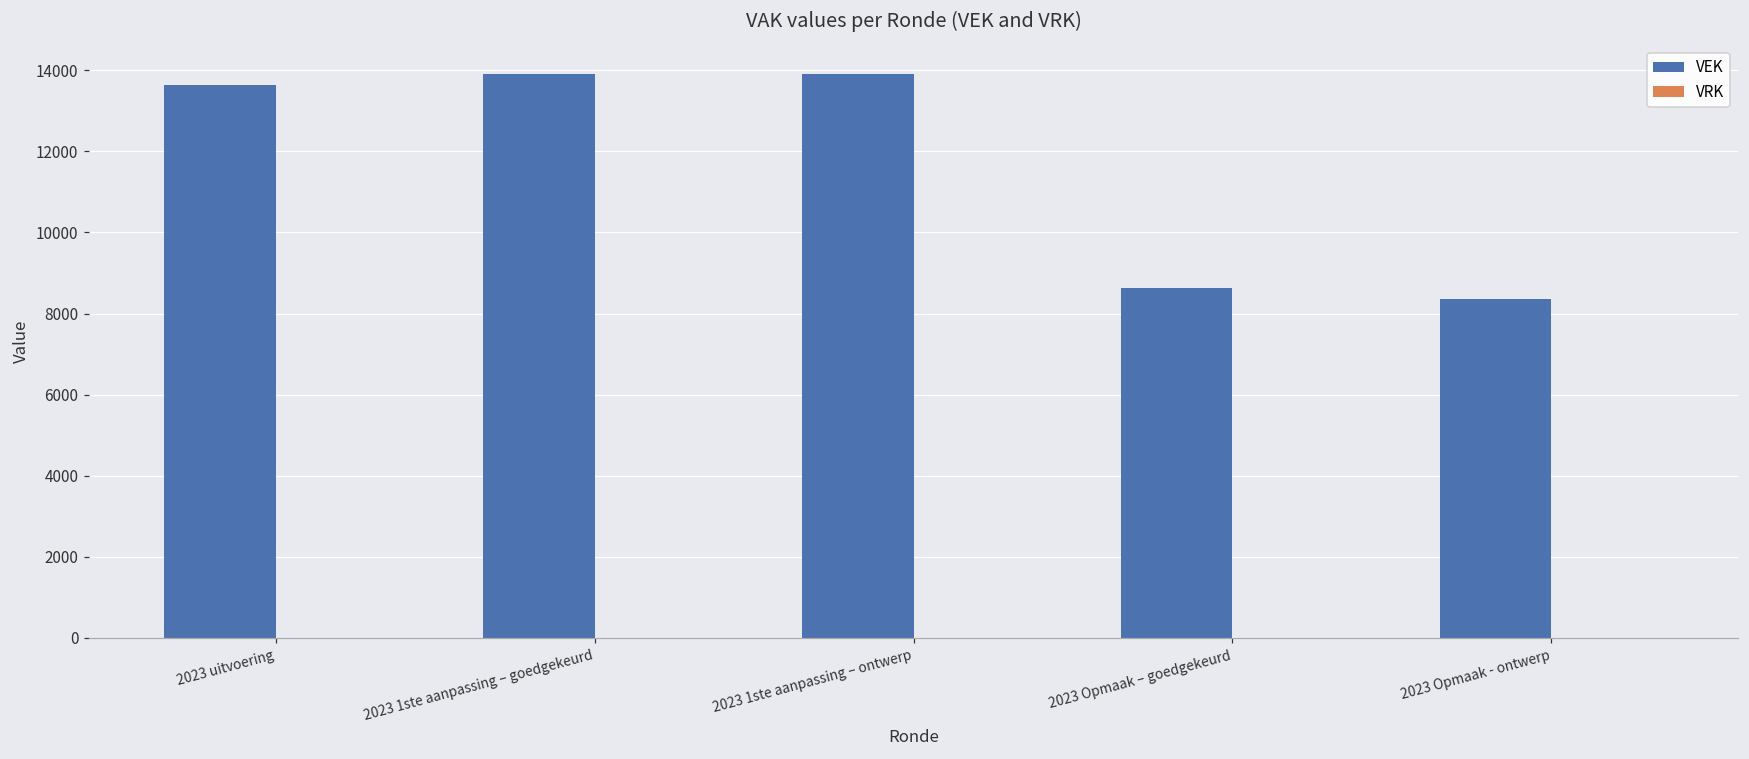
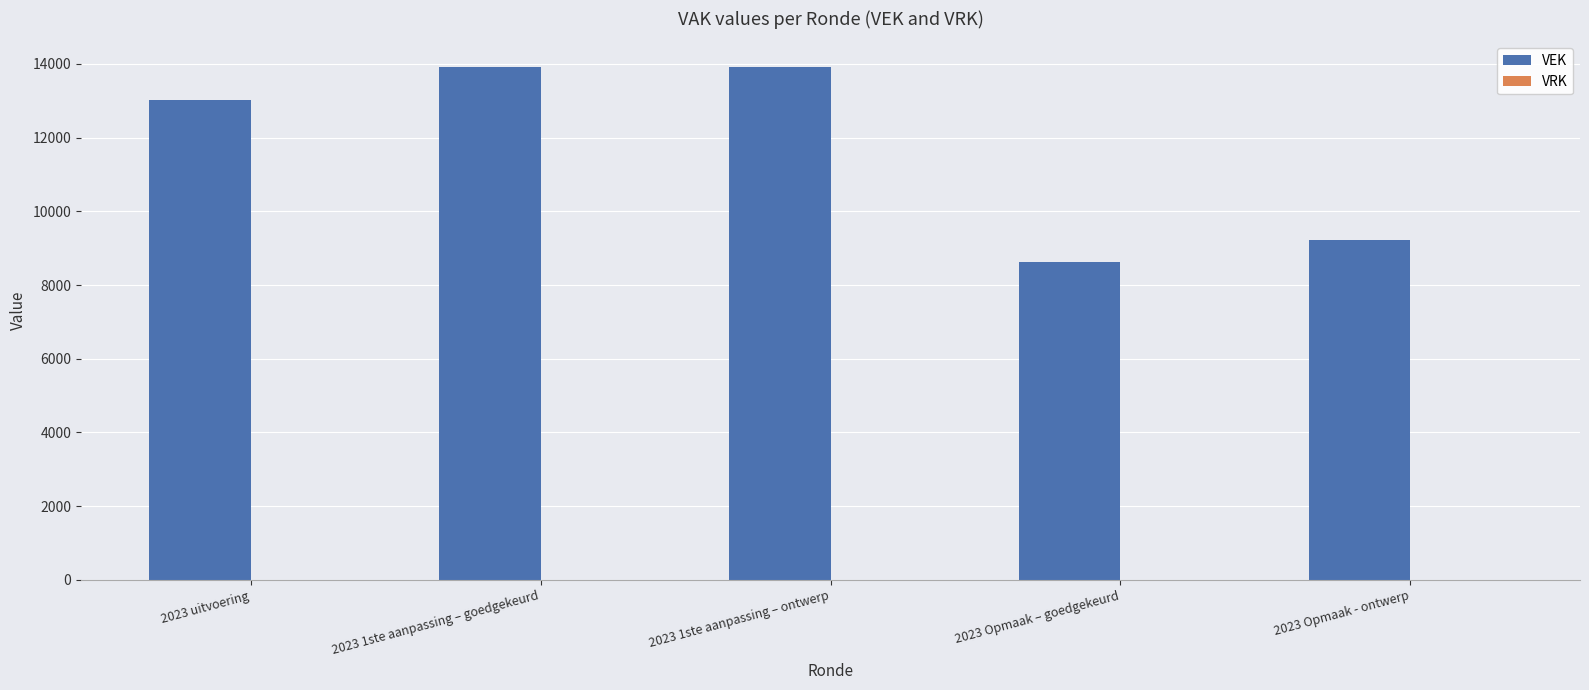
VEK, 2023 uitvoering: 13600 -> 13000
VEK, 2023 Opmaak - ontwerp: 8400 -> 9200
